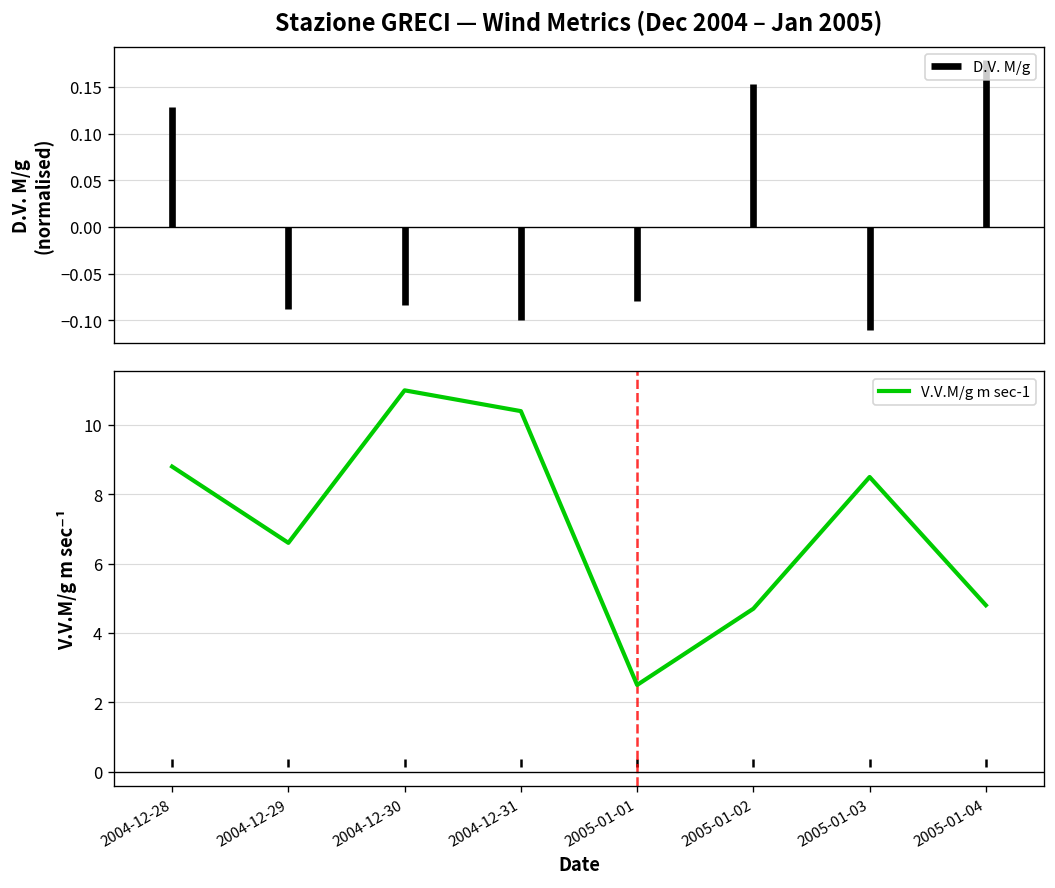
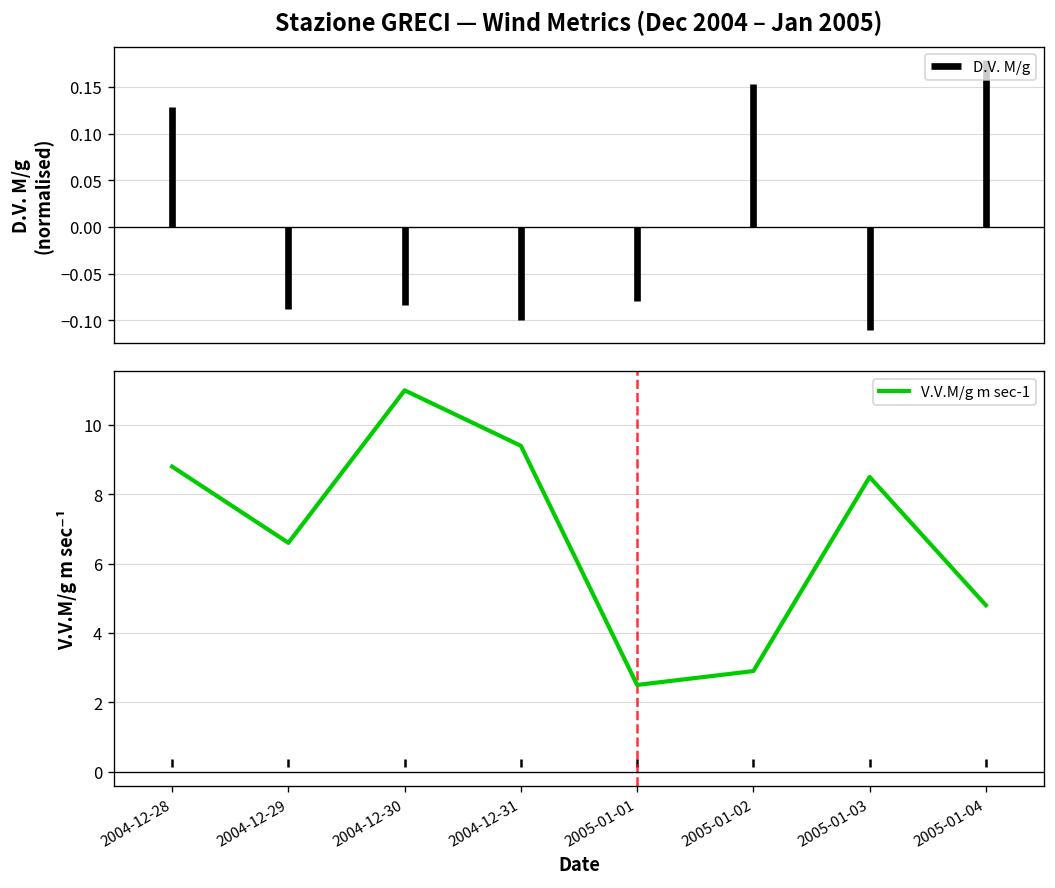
2004-12-31: 10.4 -> 9.4
2005-01-02: 4.7 -> 2.9
